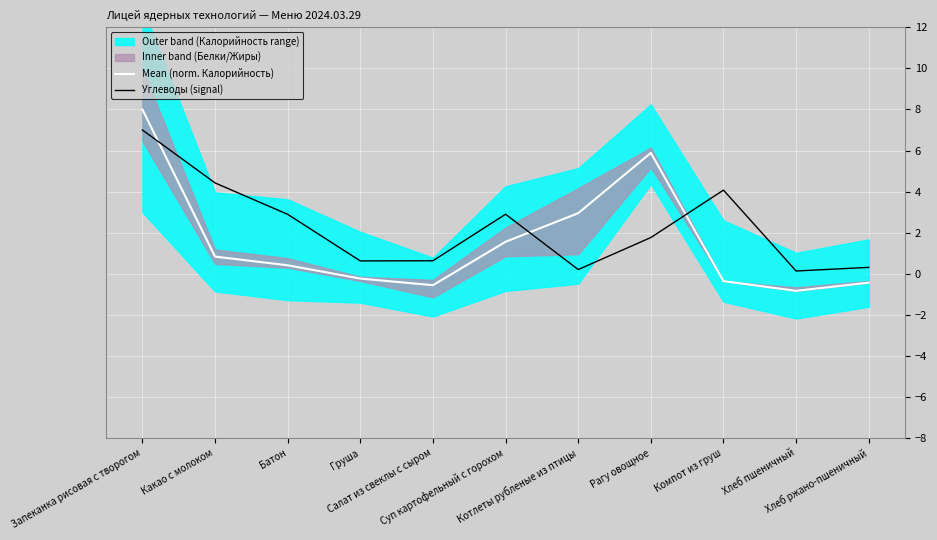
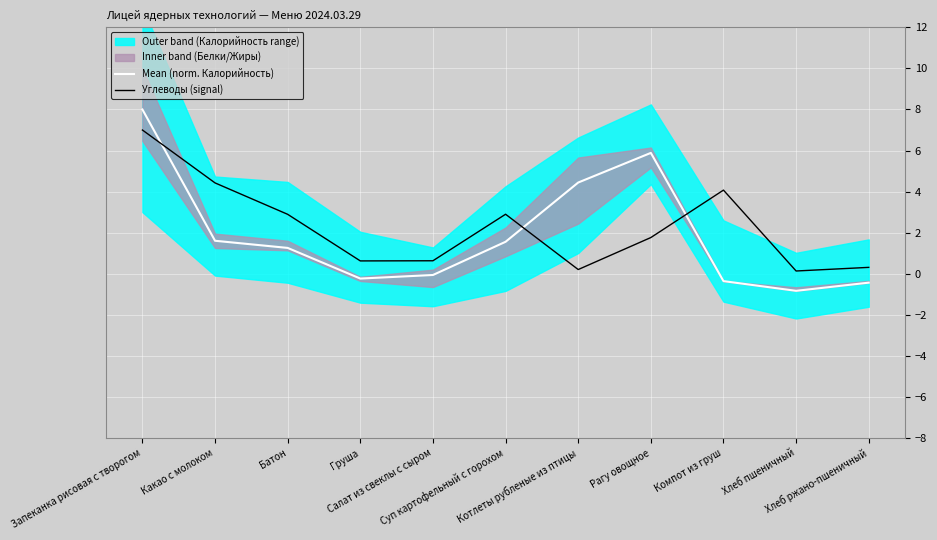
Mean (norm. Калорийность), Какао с молоком: 0.8 -> 1.6
Mean (norm. Калорийность), Батон: 0.4 -> 1.3
Mean (norm. Калорийность), Салат из свеклы с сыром: -0.6 -> -0.1
Mean (norm. Калорийность), Котлеты рубленые из птицы: 3.0 -> 4.4
